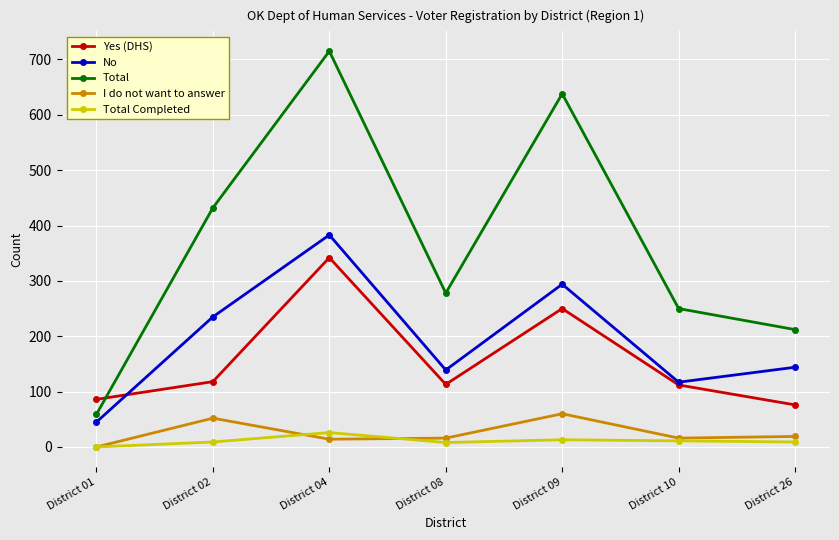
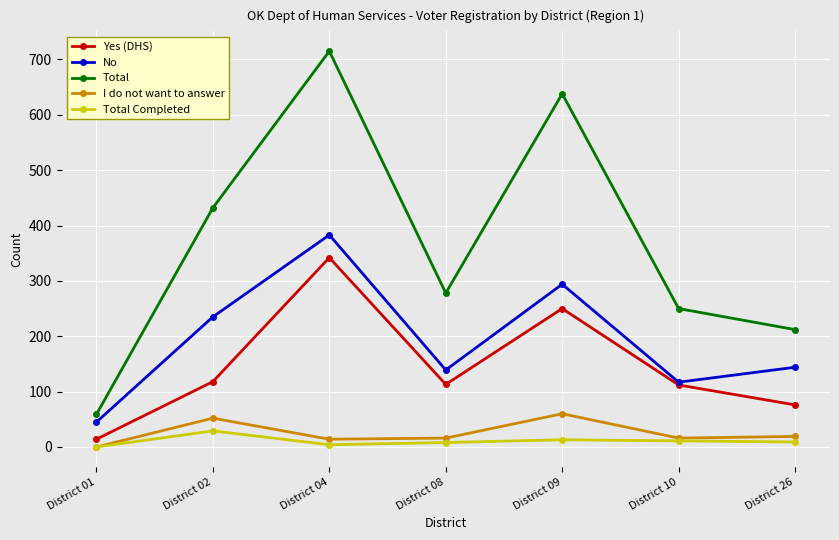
Yes (DHS), District 01: 90 -> 10
Total Completed, District 02: 10 -> 30
Total Completed, District 04: 30 -> 0
